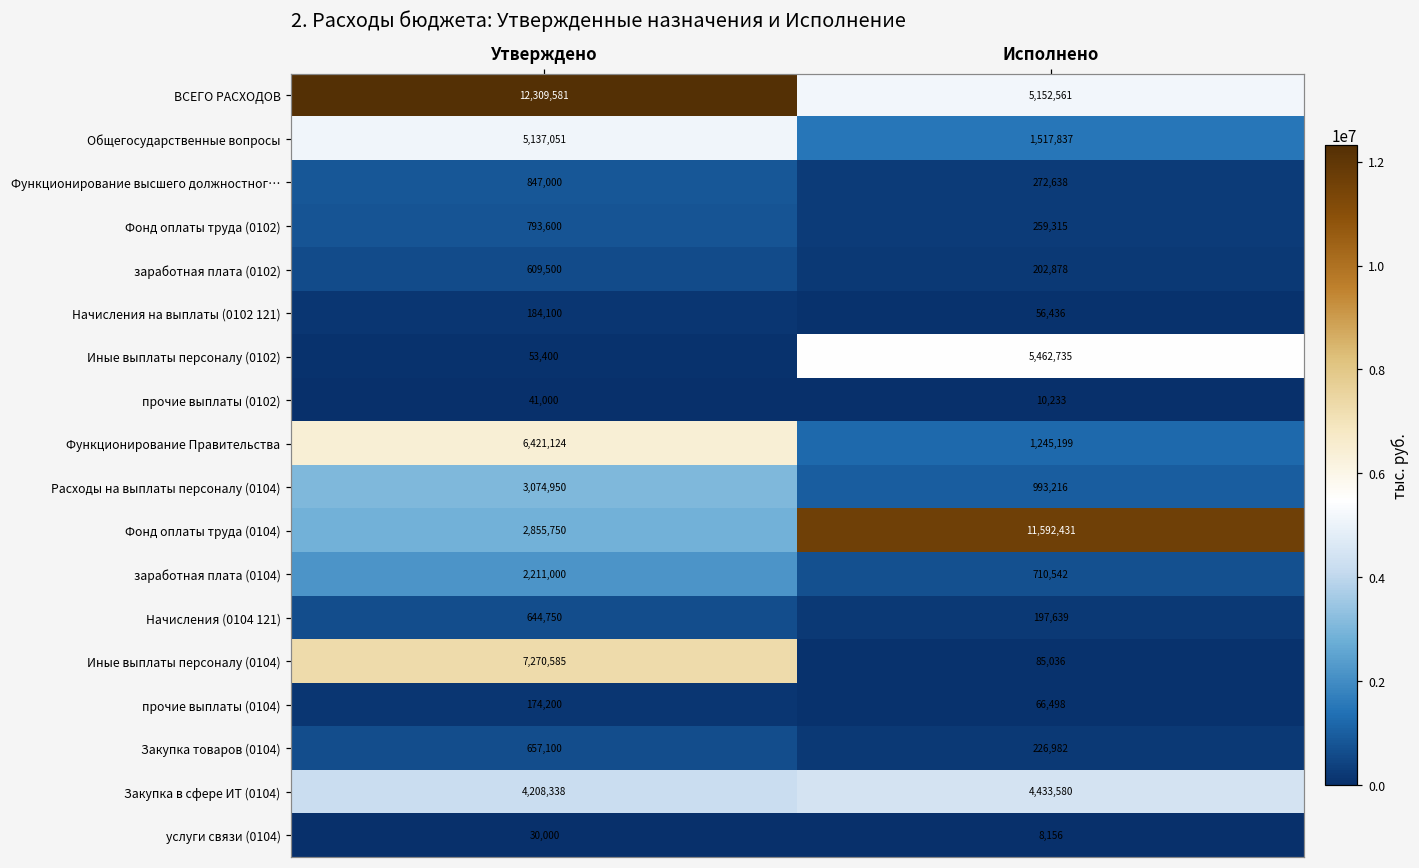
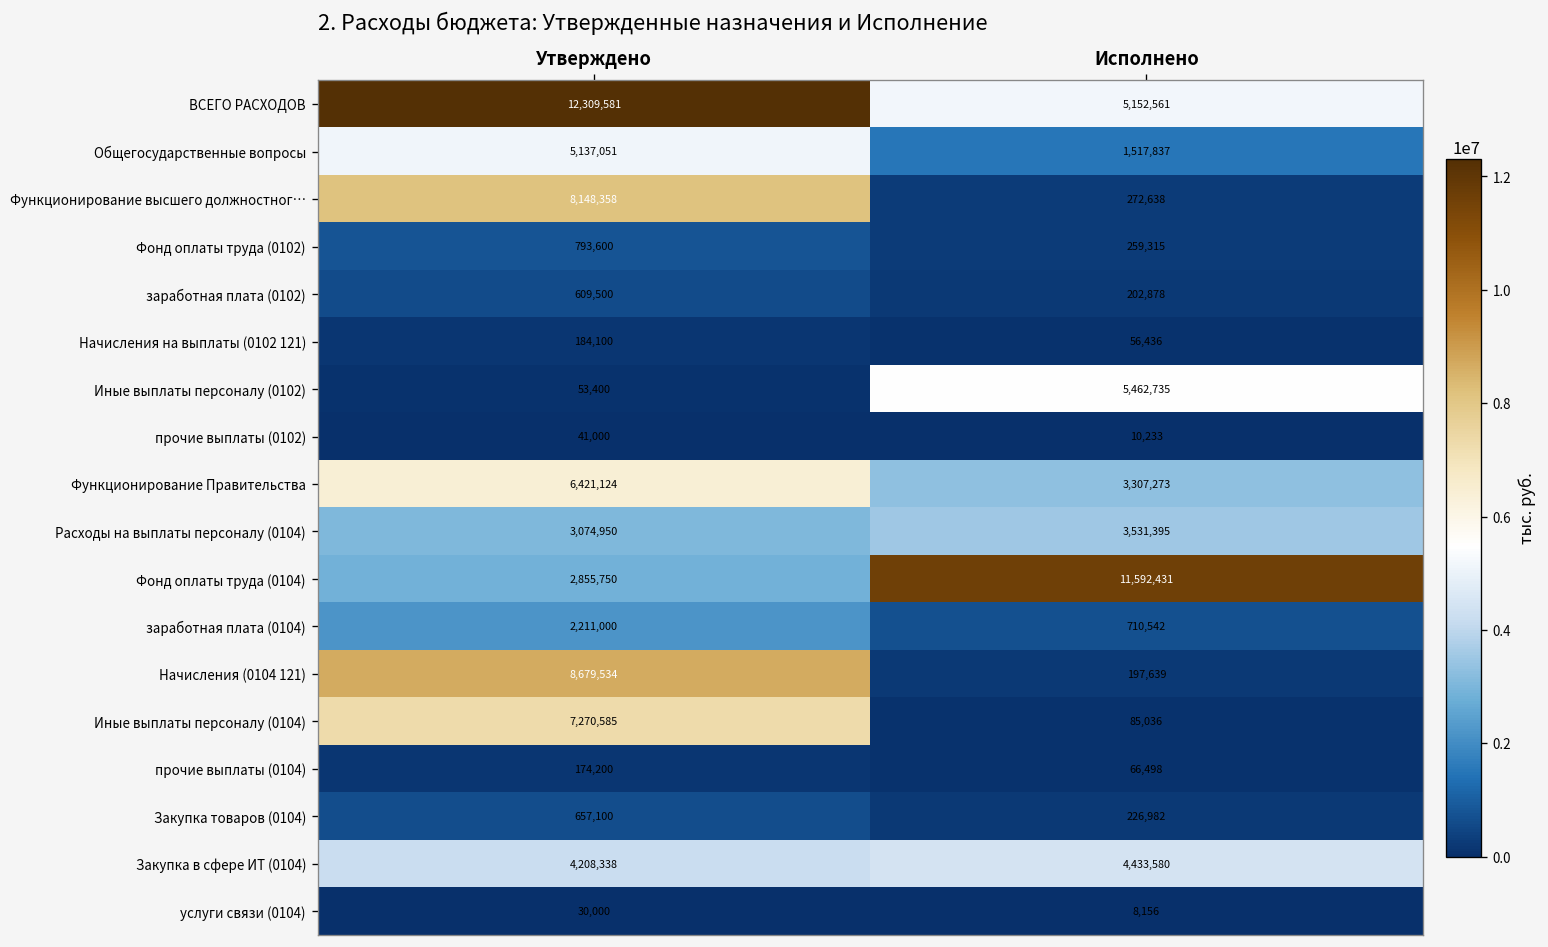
Функционирование высшего должностног…, Утверждено: 847,000 -> 8,148,358
Функционирование Правительства, Исполнено: 1,245,199 -> 3,307,273
Расходы на выплаты персоналу (0104), Исполнено: 993,216 -> 3,531,395
Начисления (0104 121), Утверждено: 644,750 -> 8,679,534
